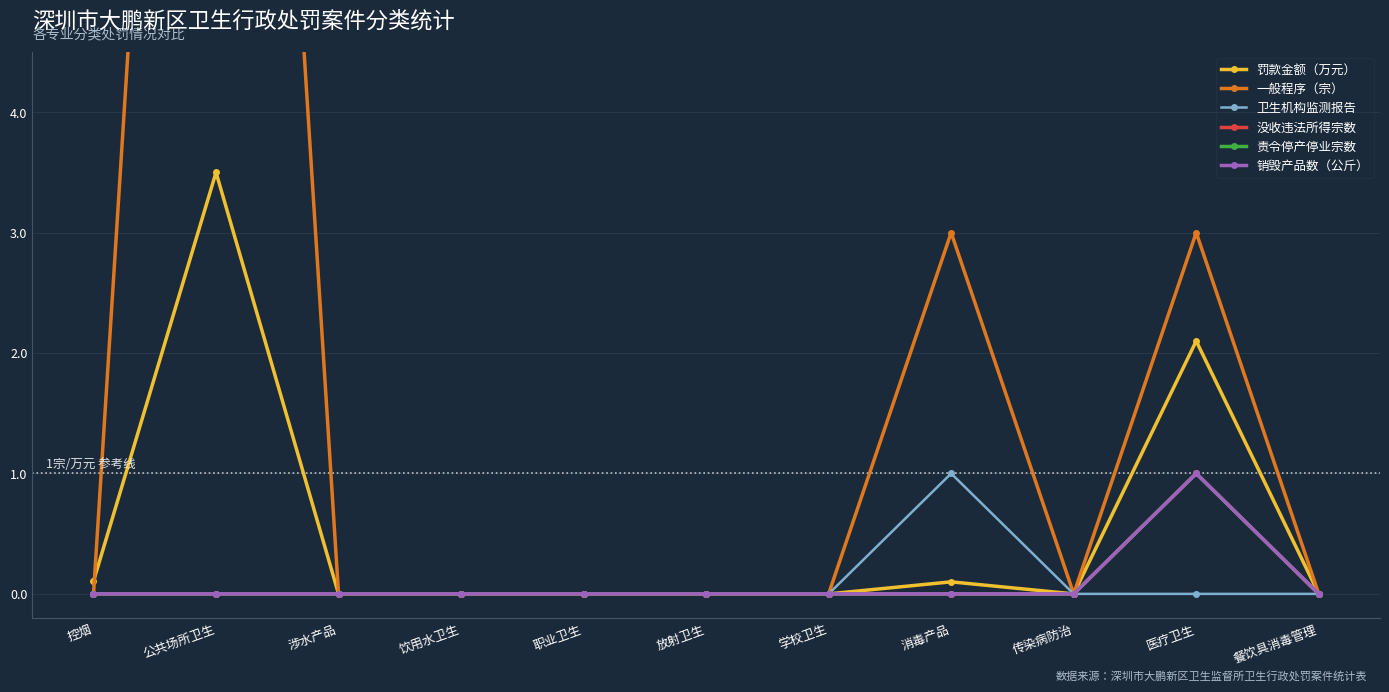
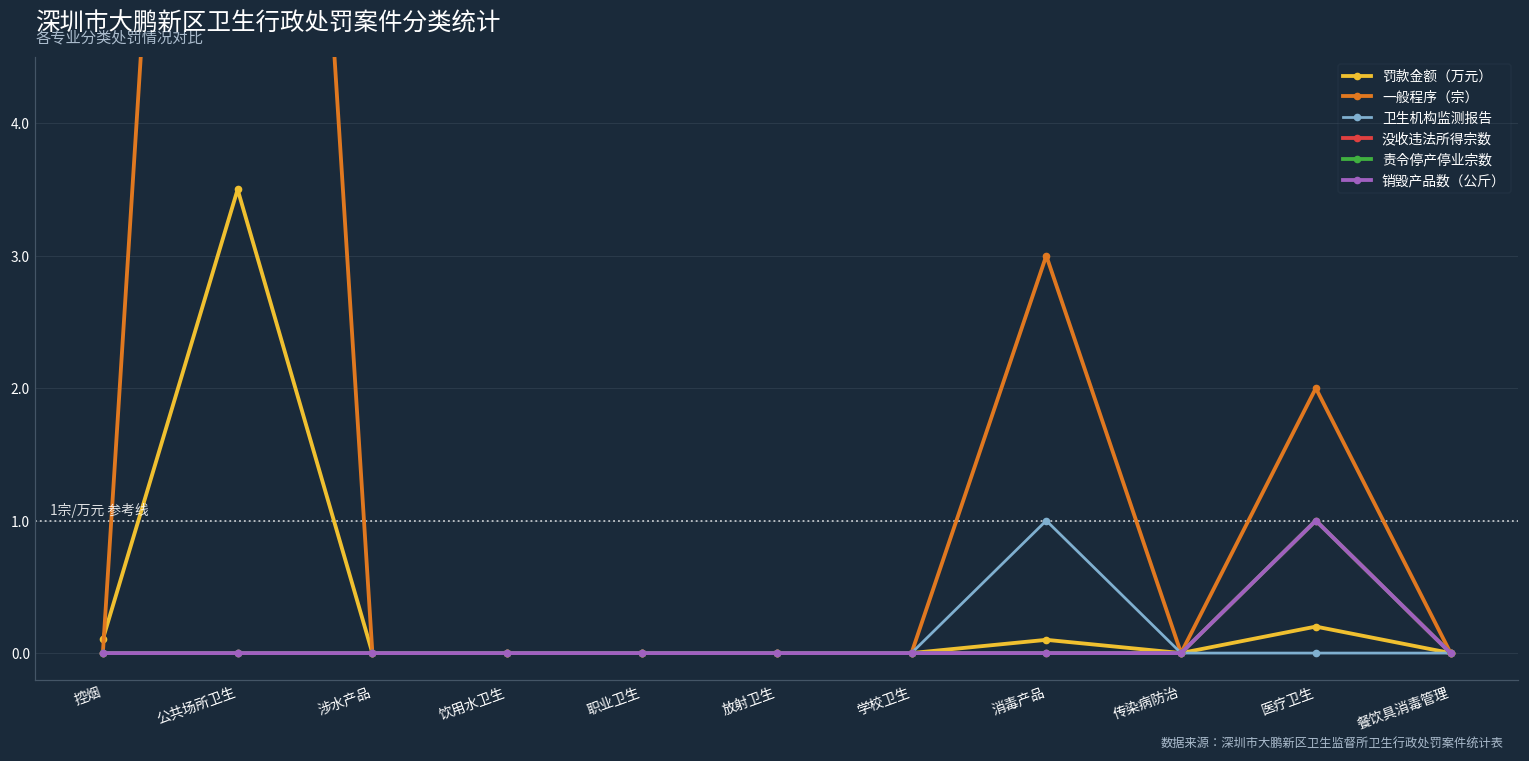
罚款金额（万元）, 医疗卫生: 2.1 -> 0.2
一般程序（宗）, 医疗卫生: 3 -> 2
